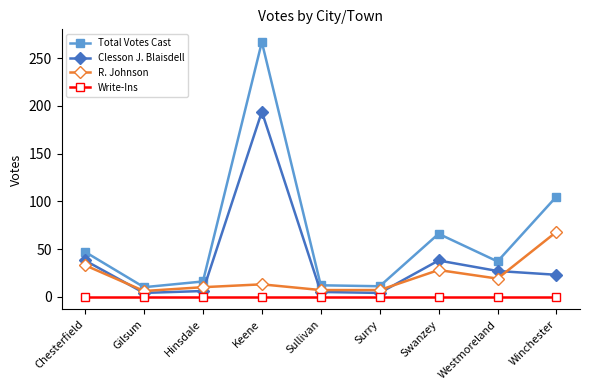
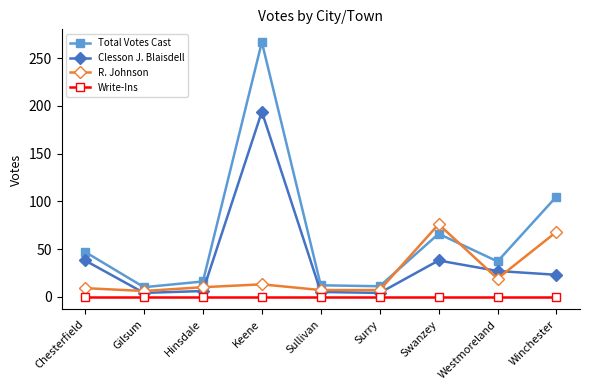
R. Johnson, Chesterfield: 30 -> 10
R. Johnson, Swanzey: 30 -> 80
